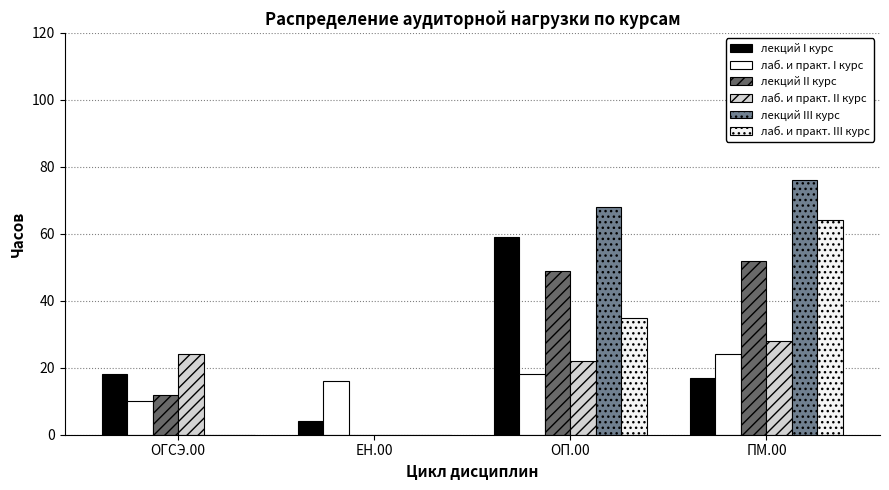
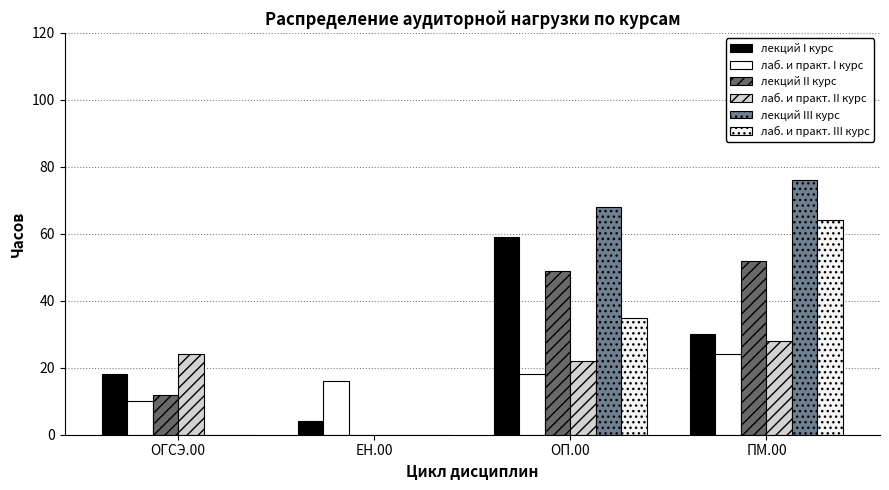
лекций I курс, ПМ.00: 17 -> 30
